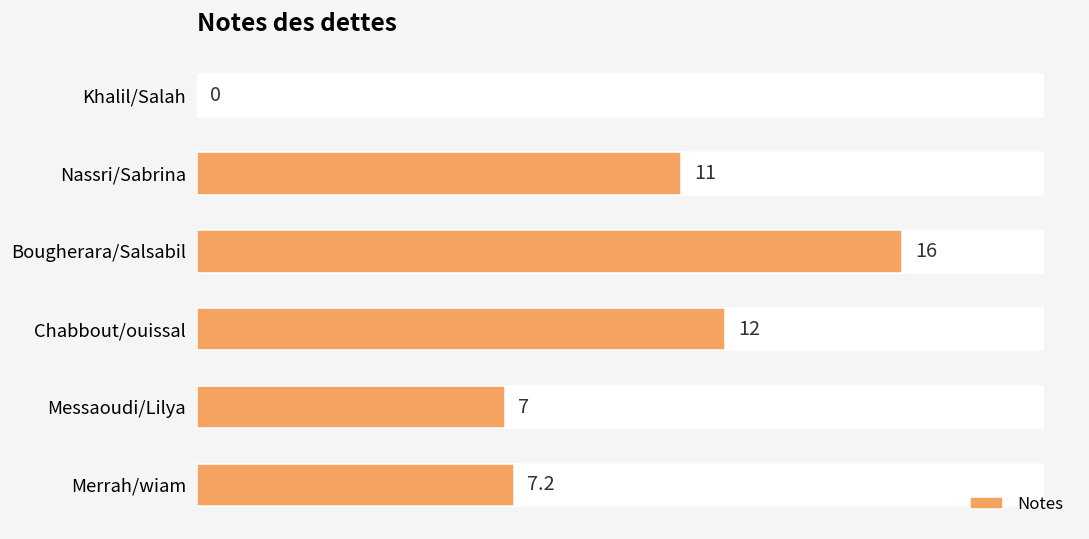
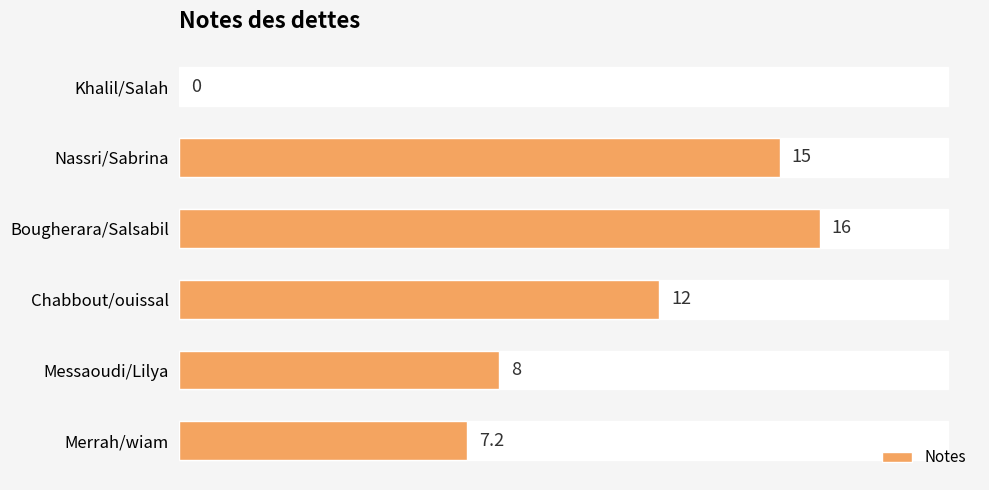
Nassri/Sabrina: 11 -> 15
Messaoudi/Lilya: 7 -> 8
